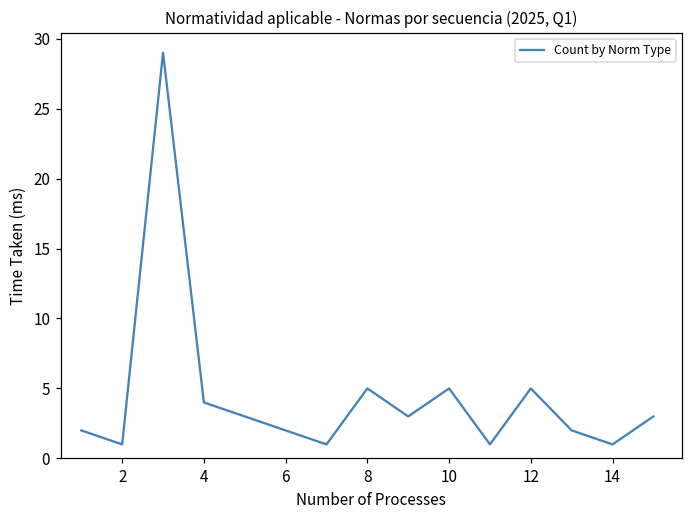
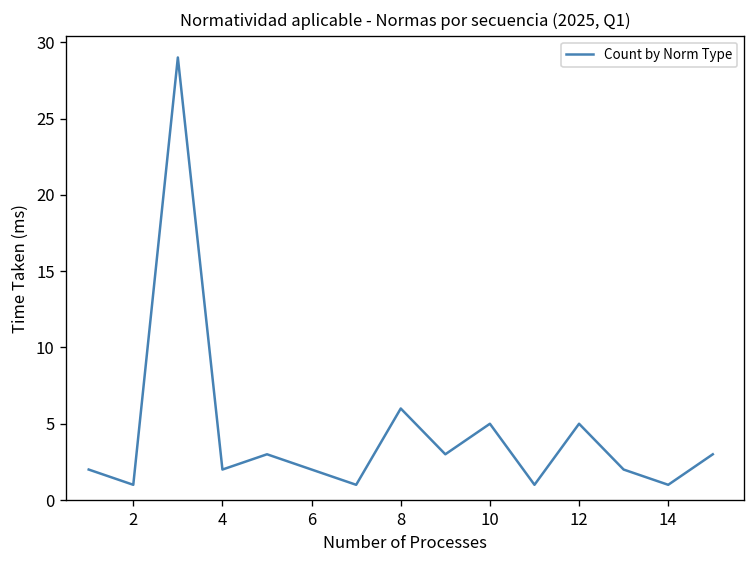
4: 4 -> 2
8: 5 -> 6
